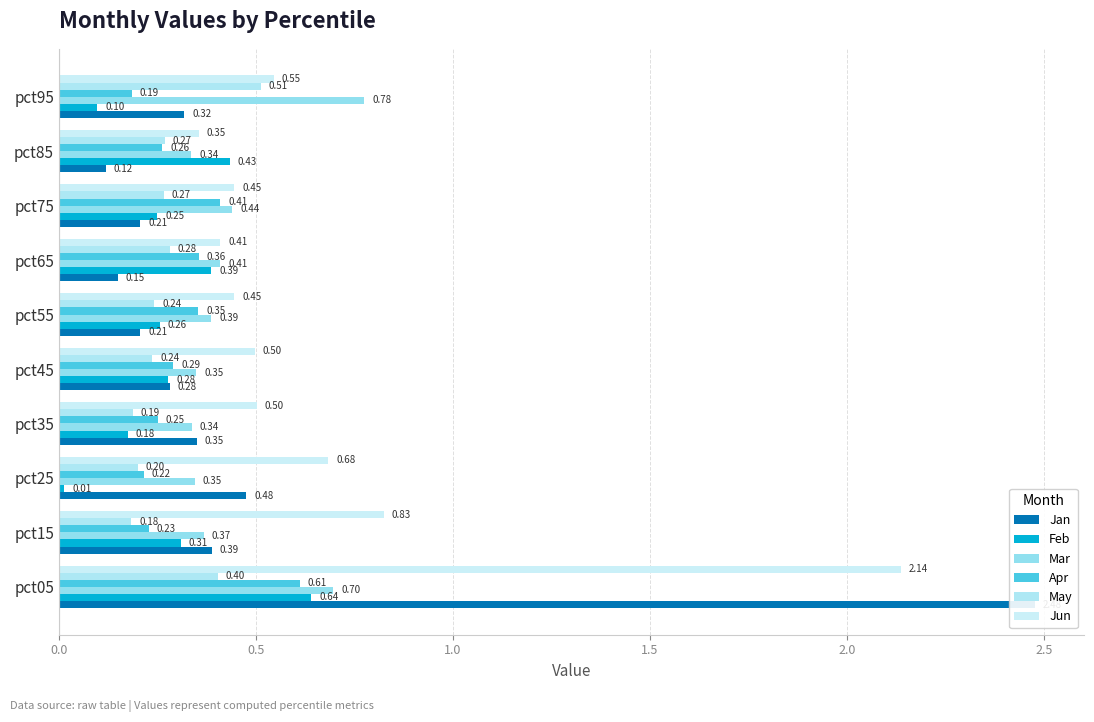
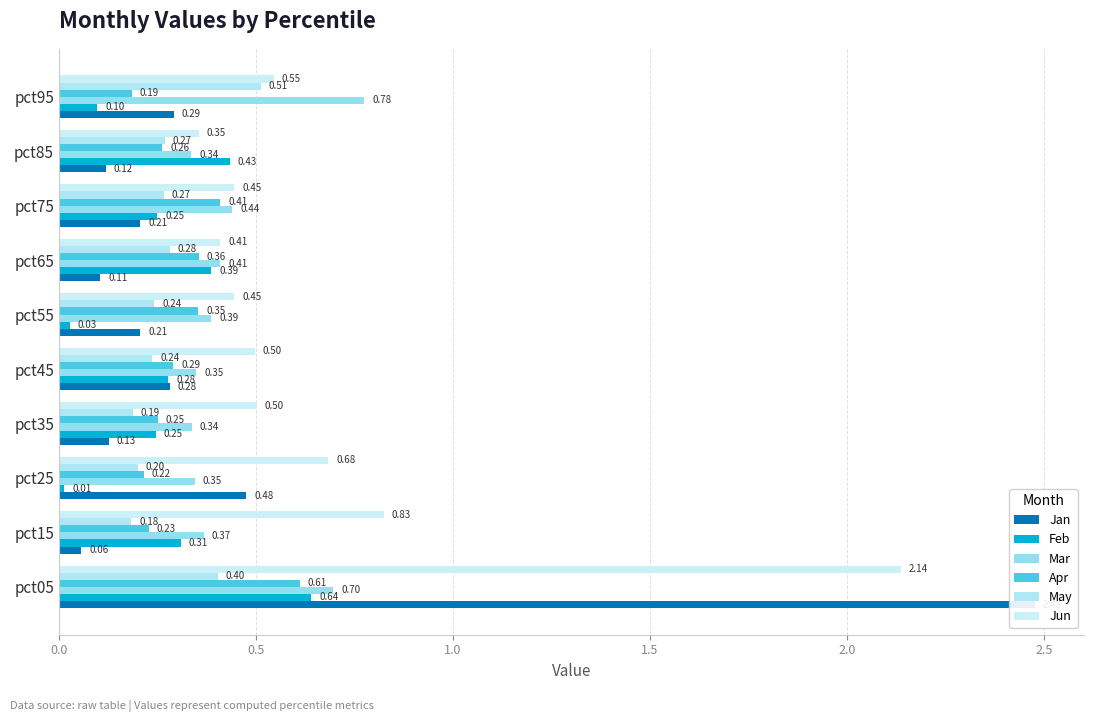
Jan, pct95: 0.32 -> 0.29
Jan, pct65: 0.15 -> 0.11
Feb, pct55: 0.26 -> 0.03
Feb, pct35: 0.18 -> 0.25
Jan, pct35: 0.35 -> 0.13
Jan, pct15: 0.39 -> 0.06
